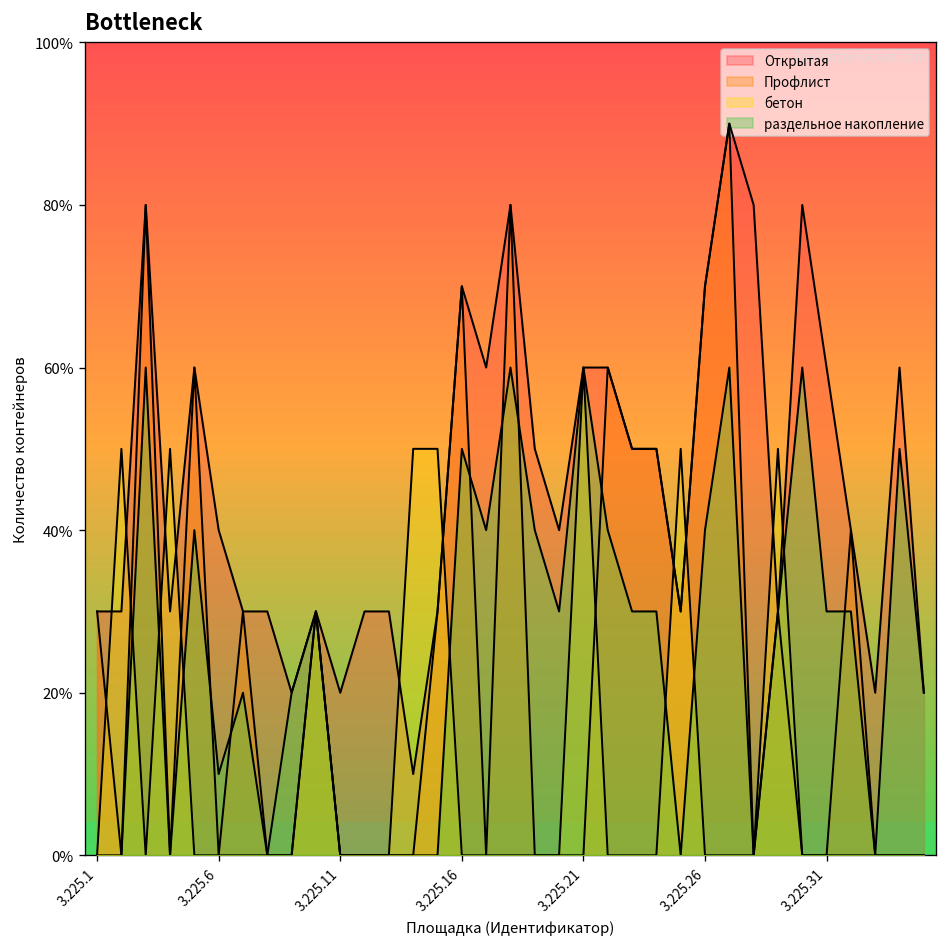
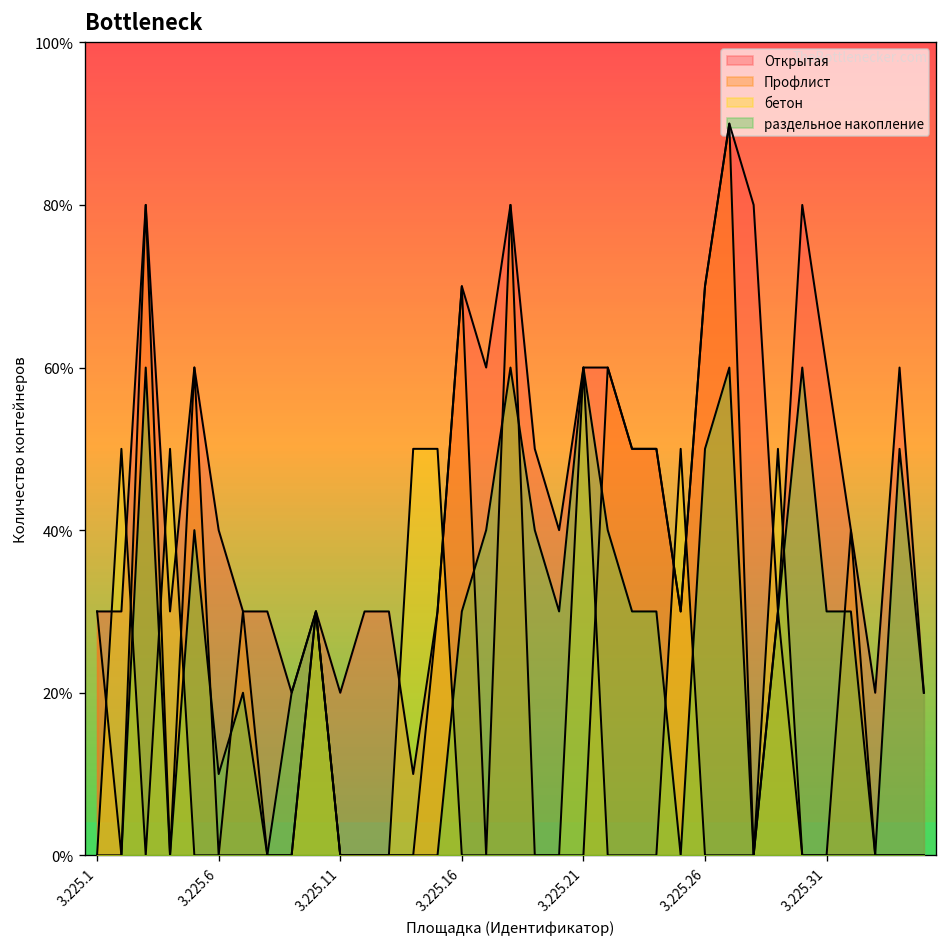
раздельное накопление, 3.225.16: 50% -> 30%
раздельное накопление, 3.225.26: 40% -> 50%
